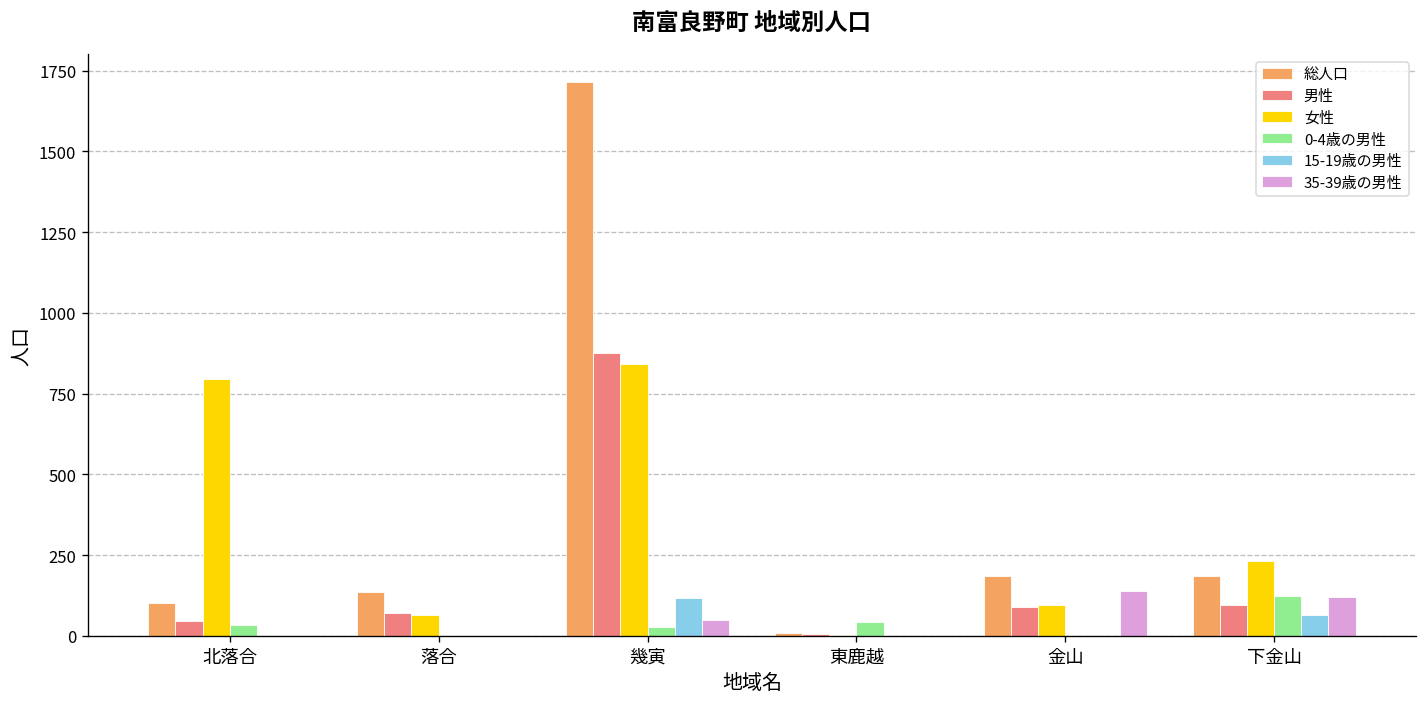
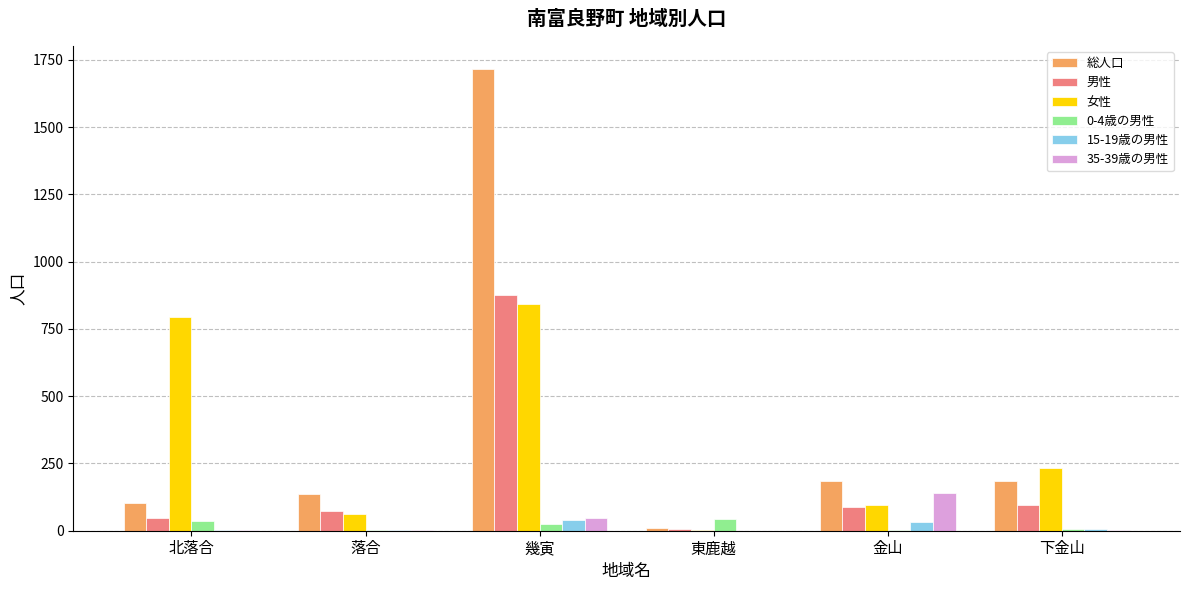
15-19歳の男性, 幾寅: 120 -> 40
15-19歳の男性, 金山: 0 -> 30
0-4歳の男性, 下金山: 120 -> 10
15-19歳の男性, 下金山: 70 -> 10
35-39歳の男性, 下金山: 120 -> 0
